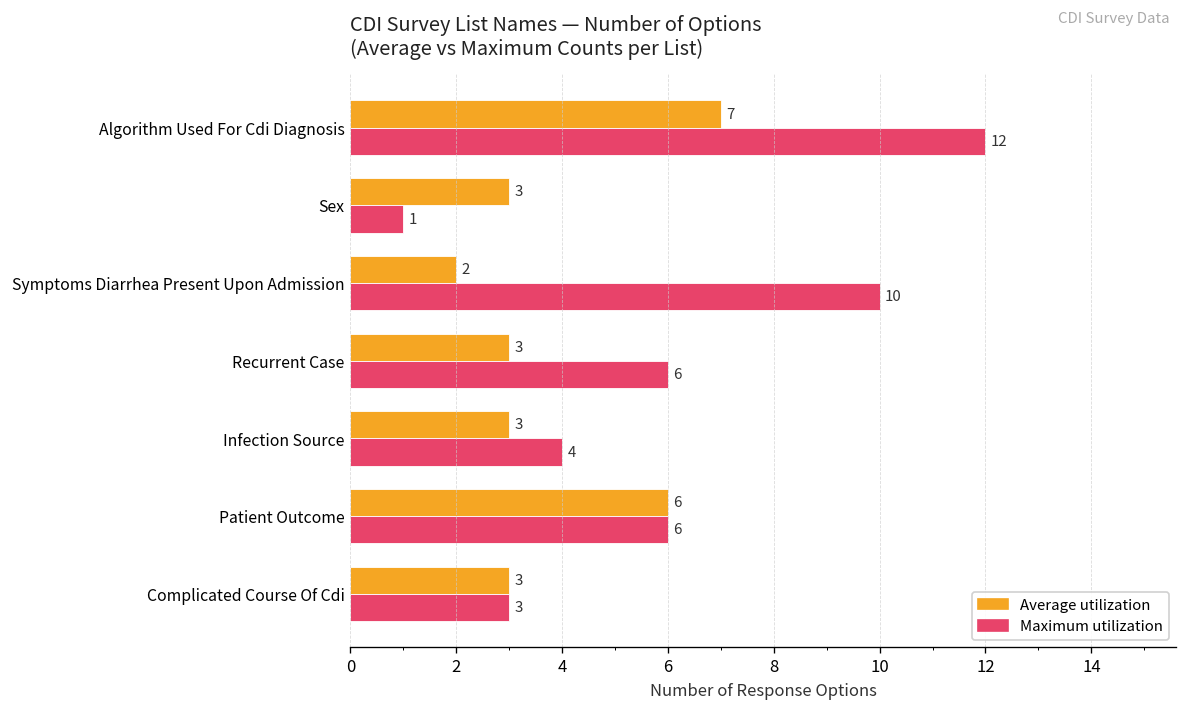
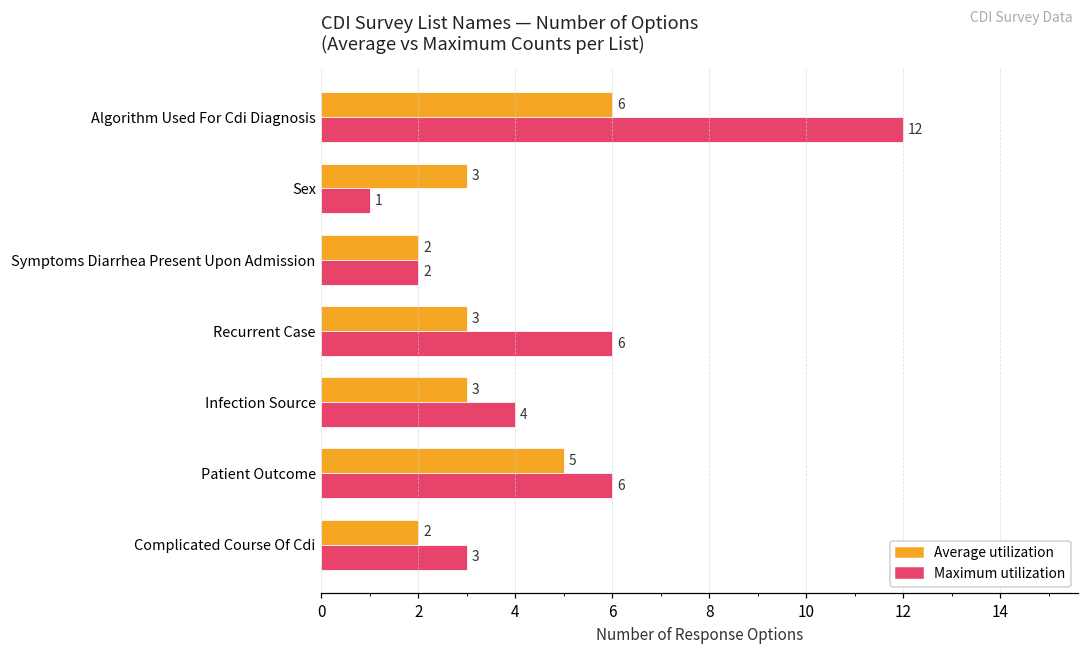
Average utilization, Algorithm Used For Cdi Diagnosis: 7 -> 6
Maximum utilization, Symptoms Diarrhea Present Upon Admission: 10 -> 2
Average utilization, Patient Outcome: 6 -> 5
Average utilization, Complicated Course Of Cdi: 3 -> 2
